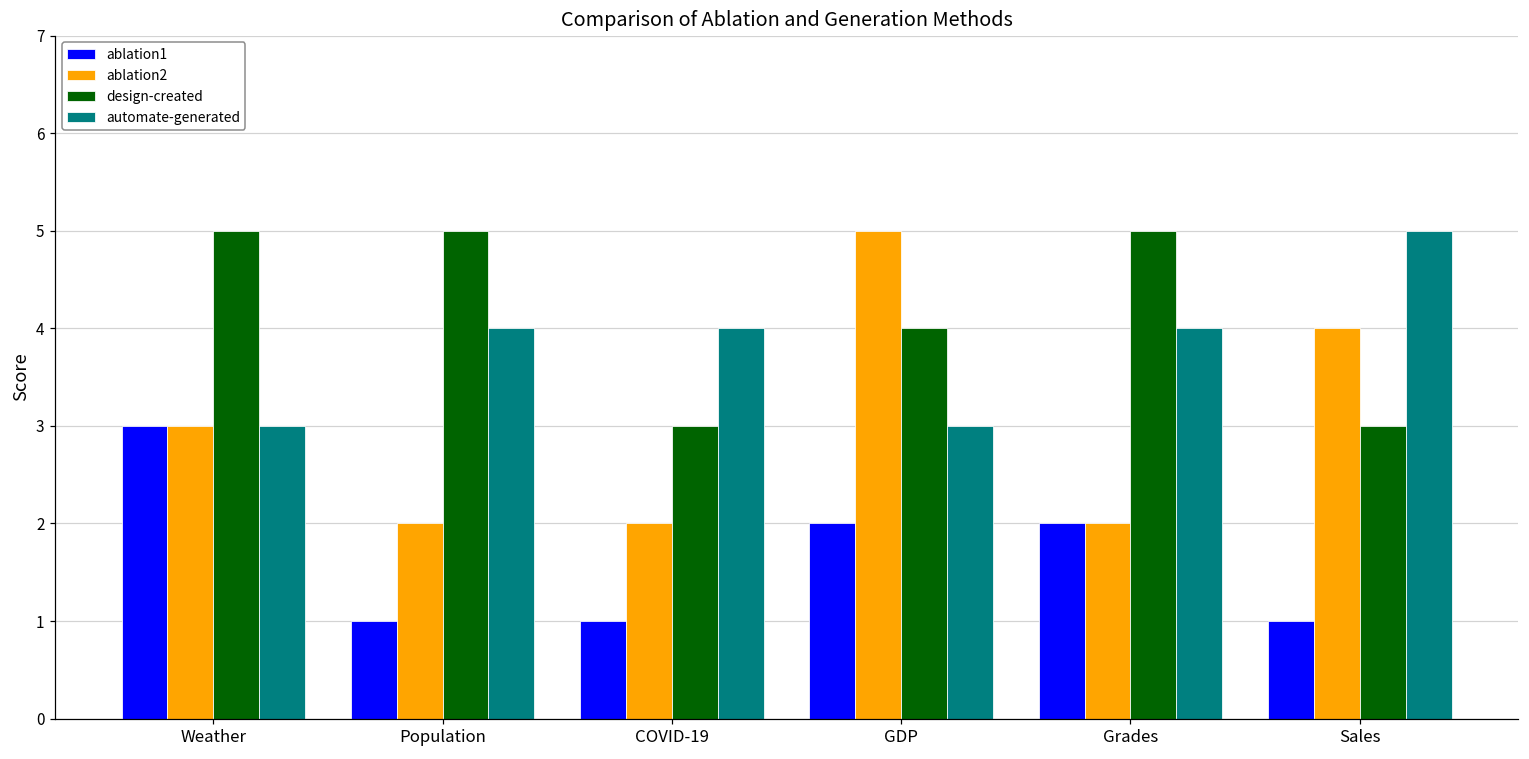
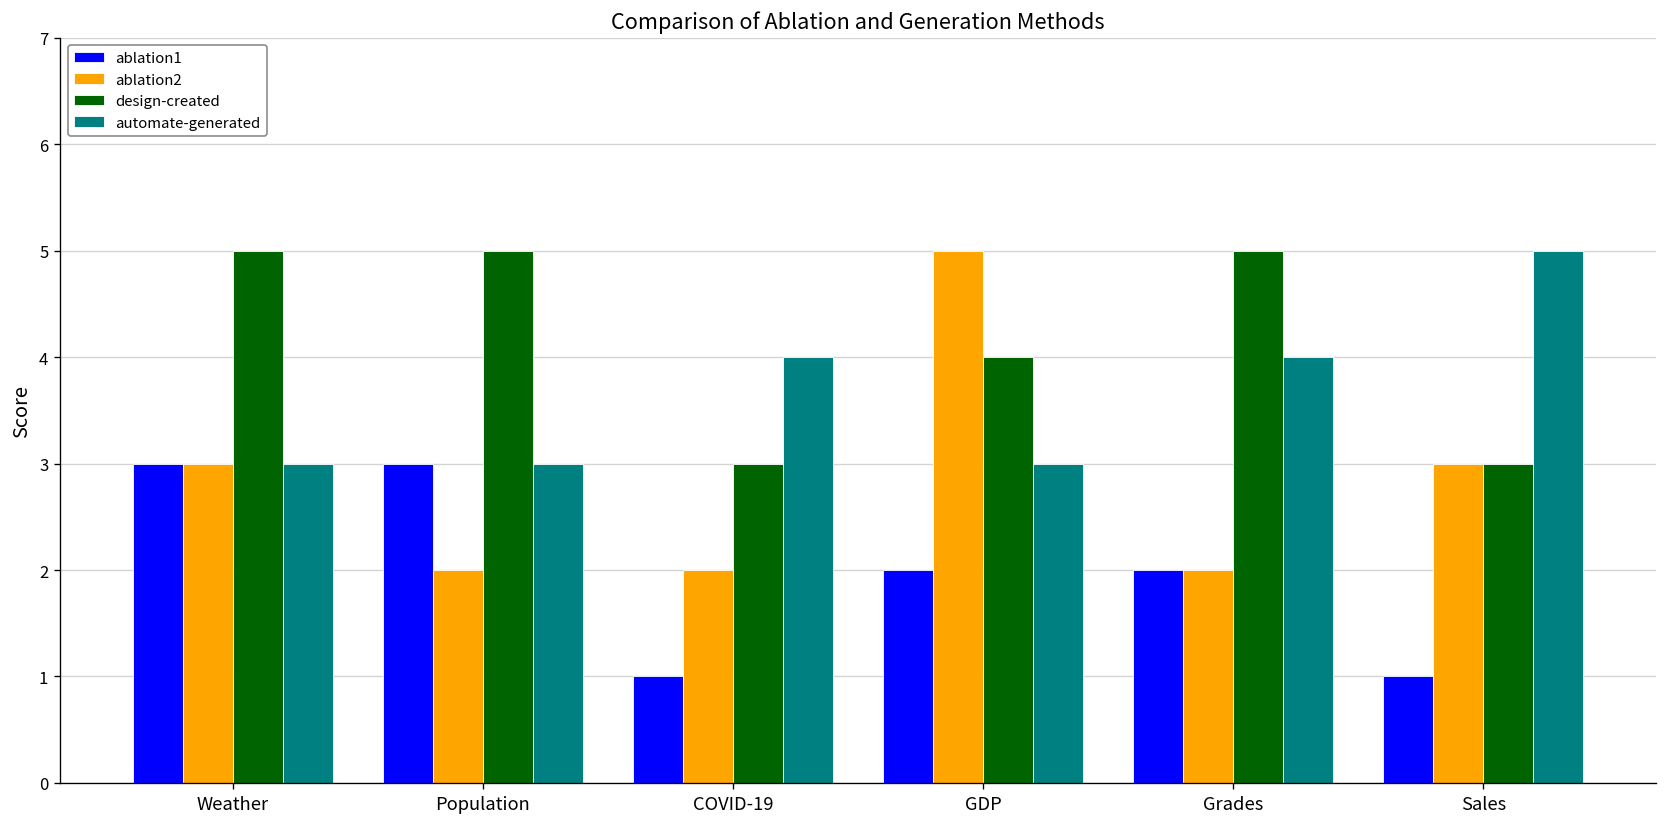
ablation1, Population: 1 -> 3
automate-generated, Population: 4 -> 3
ablation2, Sales: 4 -> 3
